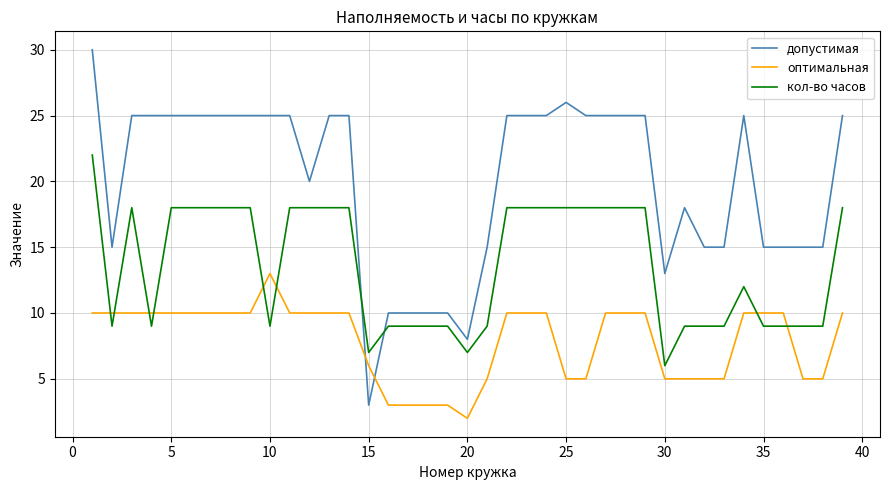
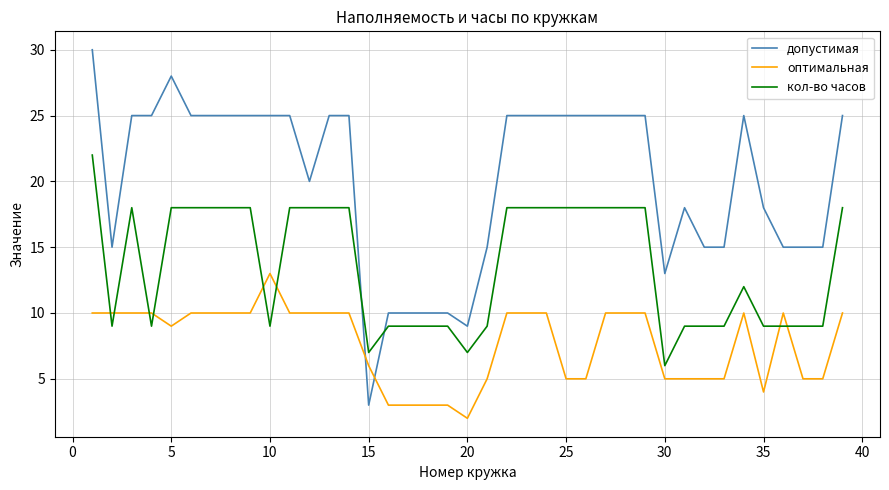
допустимая, 5: 25 -> 28
оптимальная, 5: 10 -> 9
допустимая, 20: 8 -> 9
допустимая, 25: 26 -> 25
допустимая, 35: 15 -> 18
оптимальная, 35: 10 -> 4
